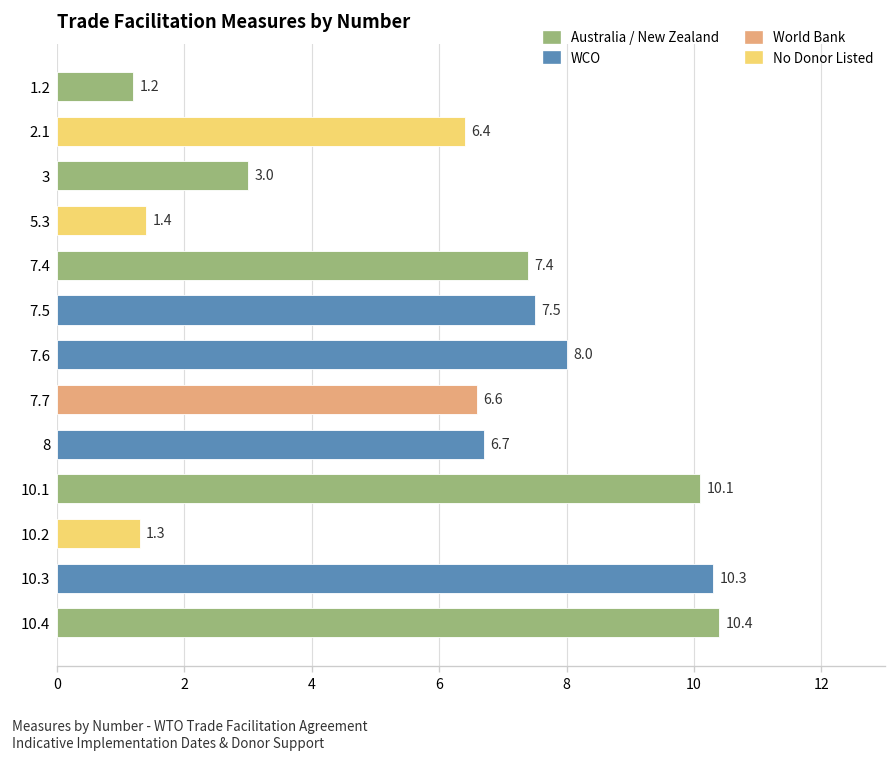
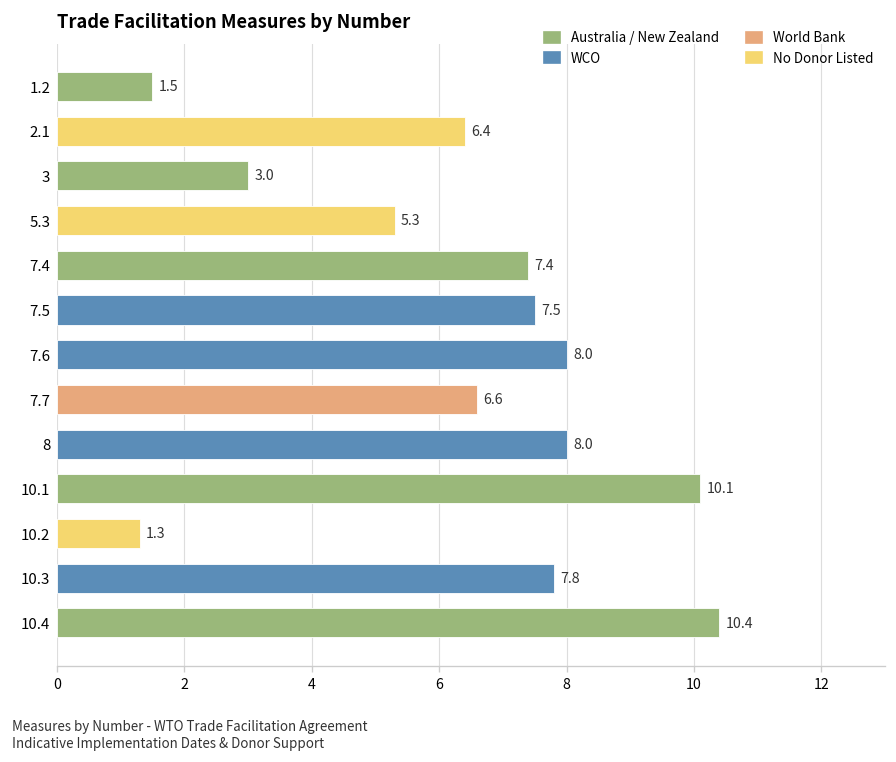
1.2: 1.2 -> 1.5
5.3: 1.4 -> 5.3
8: 6.7 -> 8.0
10.3: 10.3 -> 7.8
